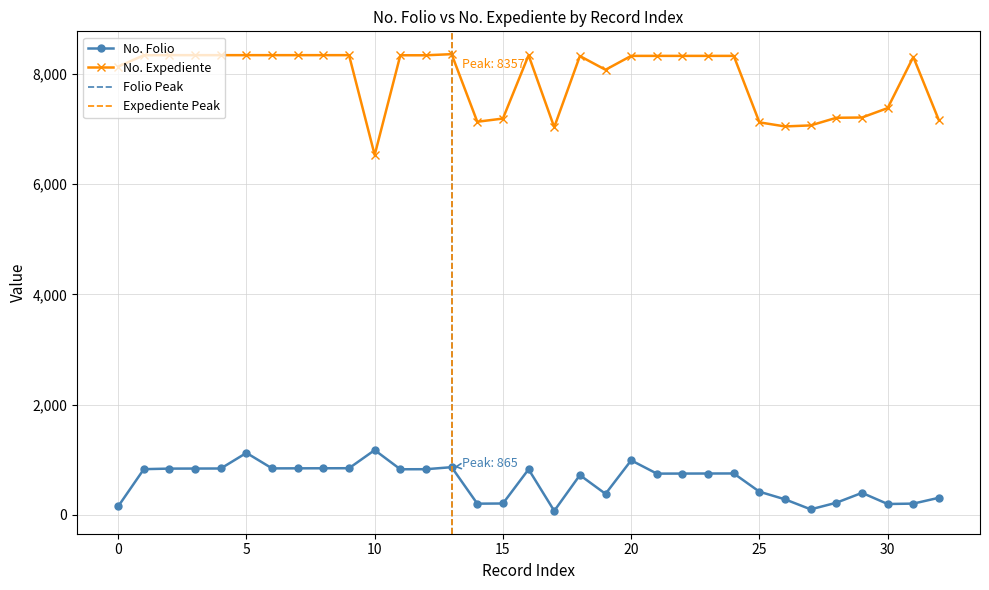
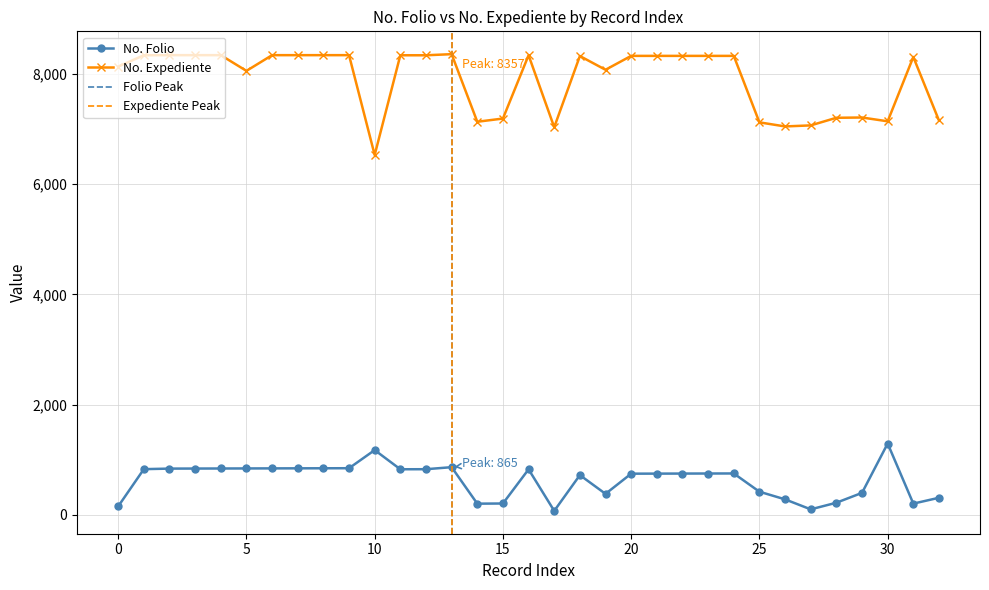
No. Folio, 5: 1,100 -> 800
No. Expediente, 5: 8,300 -> 8,100
No. Folio, 20: 1,000 -> 700
No. Folio, 30: 200 -> 1,300
No. Expediente, 30: 7,400 -> 7,100
